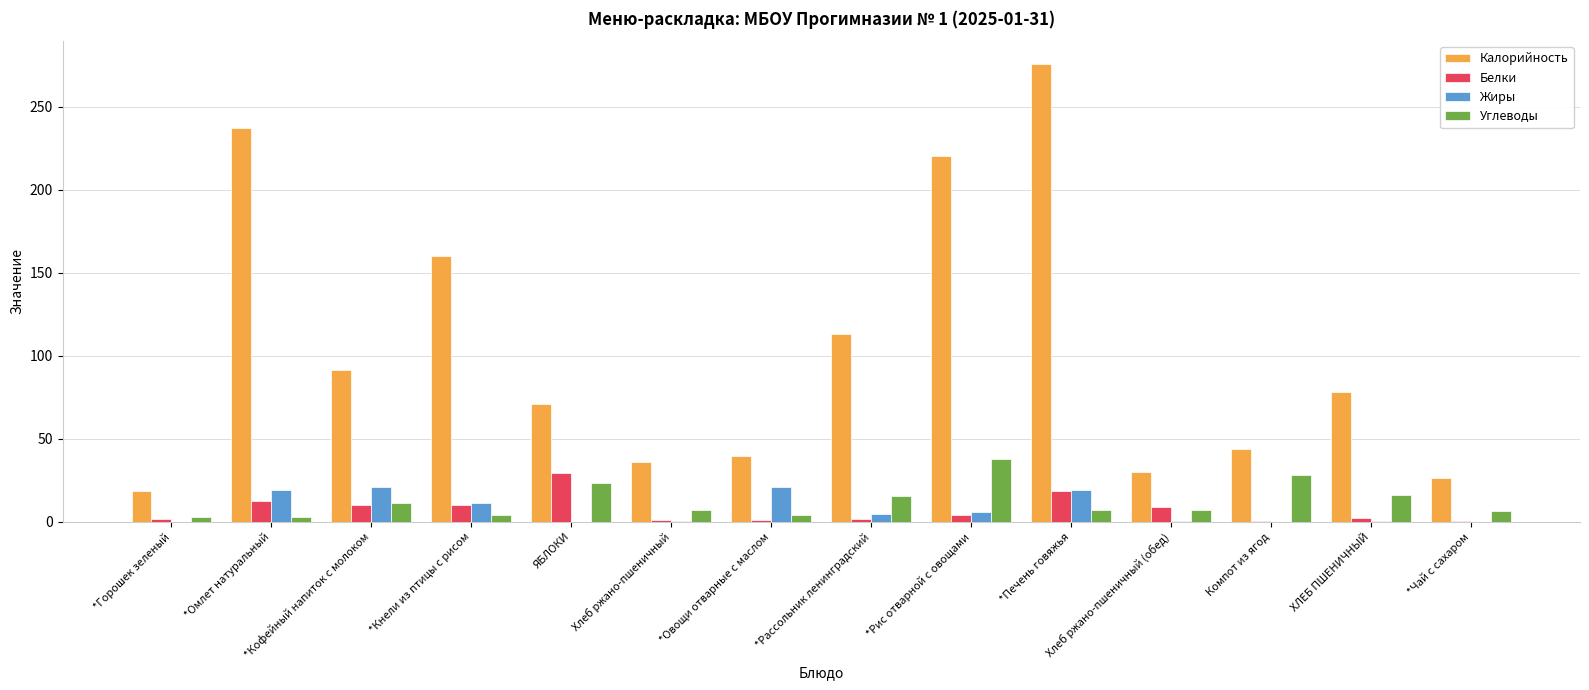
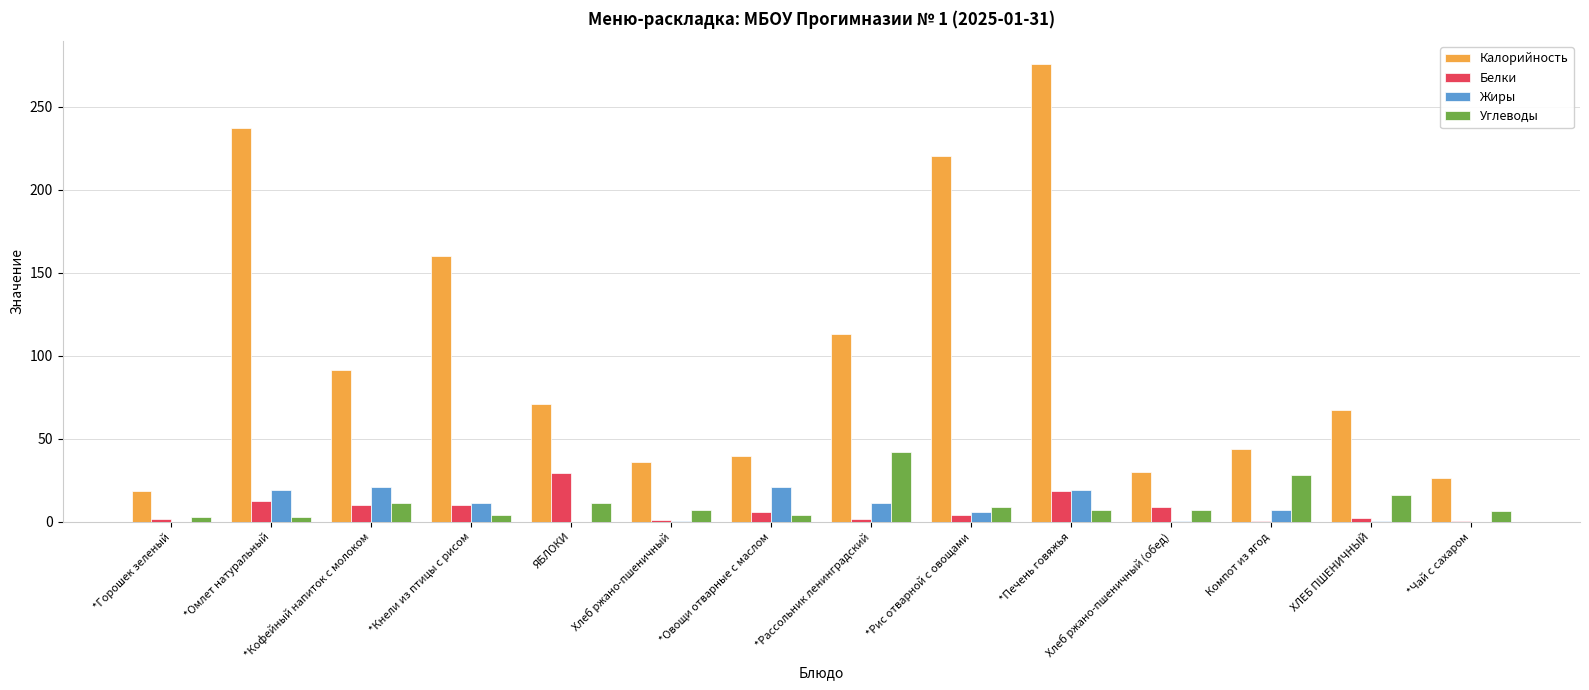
Углеводы, ЯБЛОКИ: 23 -> 11
Белки, *Овощи отварные с маслом: 1 -> 6
Жиры, *Рассольник ленинградский: 5 -> 11
Углеводы, *Рассольник ленинградский: 15 -> 42
Углеводы, *Рис отварной с овощами: 38 -> 9
Жиры, Компот из ягод: 0 -> 7
Калорийность, ХЛЕБ ПШЕНИЧНЫЙ: 78 -> 68
